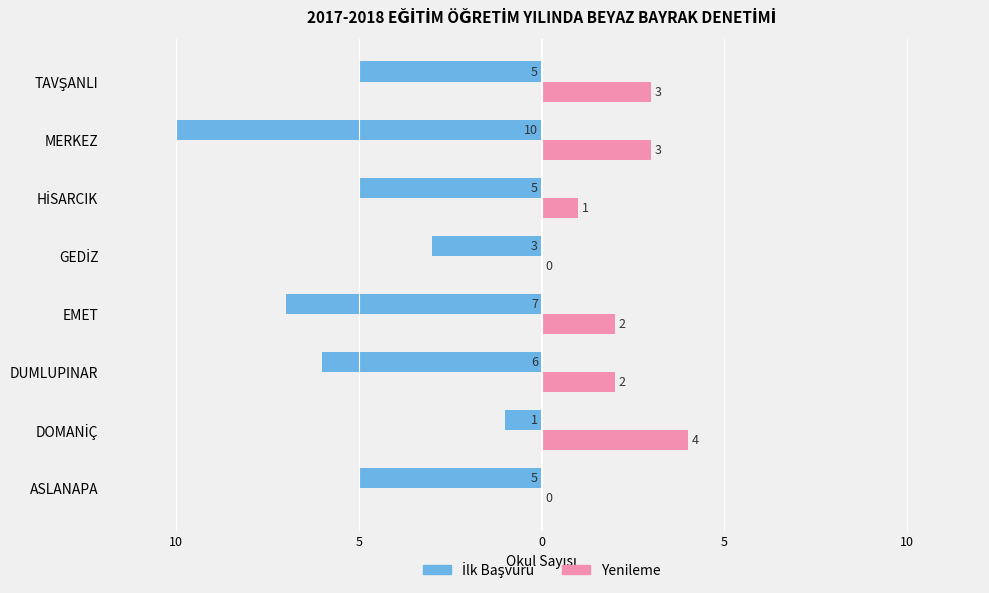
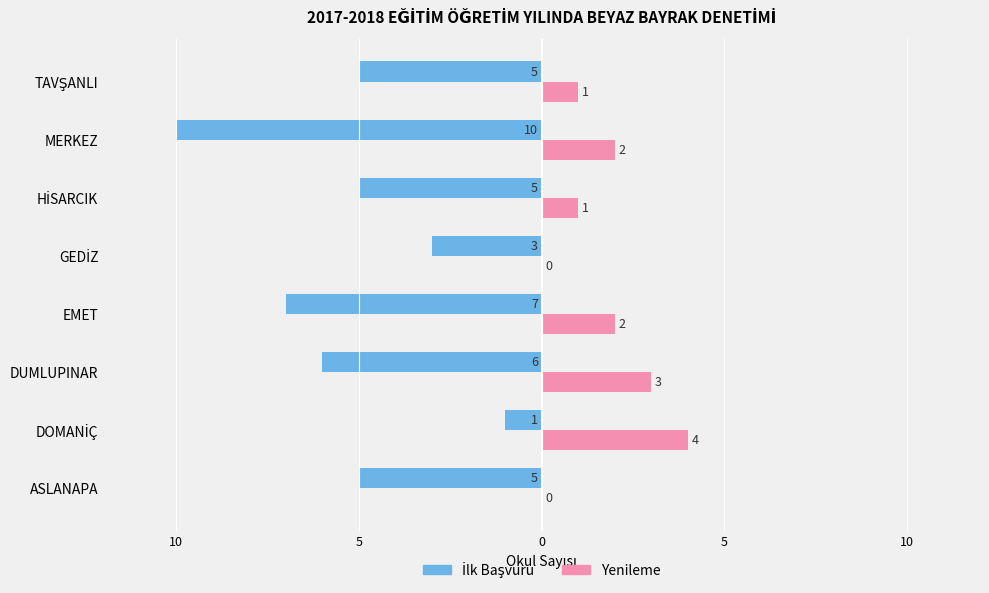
Yenileme, TAVŞANLI: 3 -> 1
Yenileme, MERKEZ: 3 -> 2
Yenileme, DUMLUPINAR: 2 -> 3
